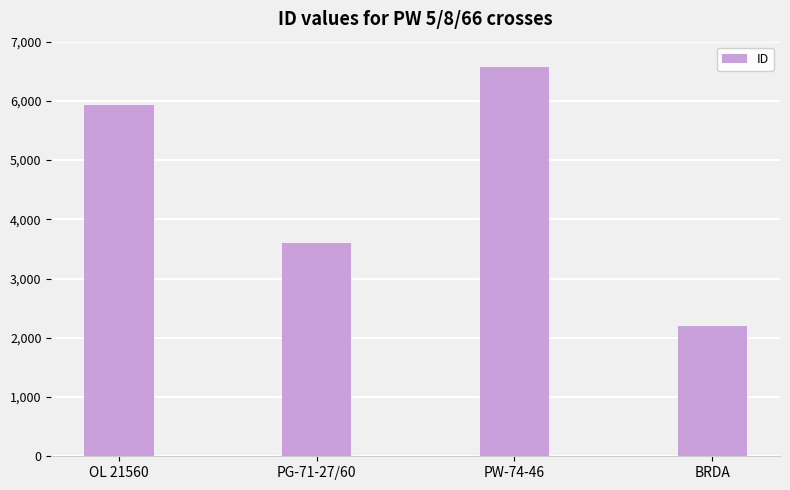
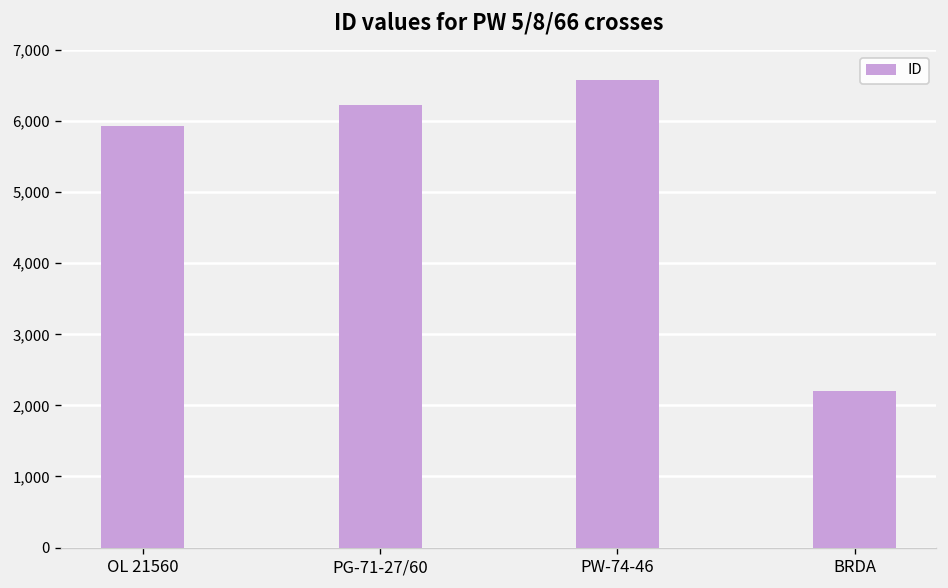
PG-71-27/60: 3,600 -> 6,200
